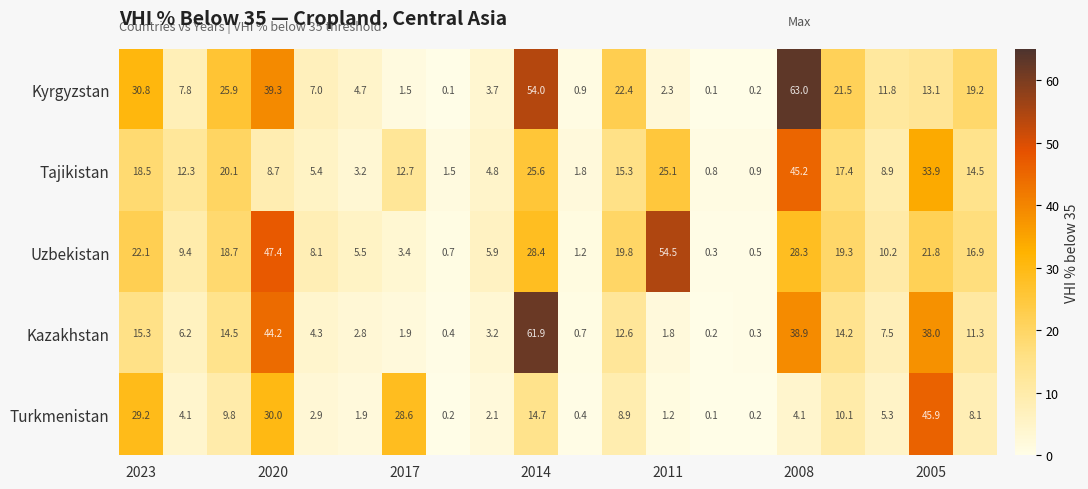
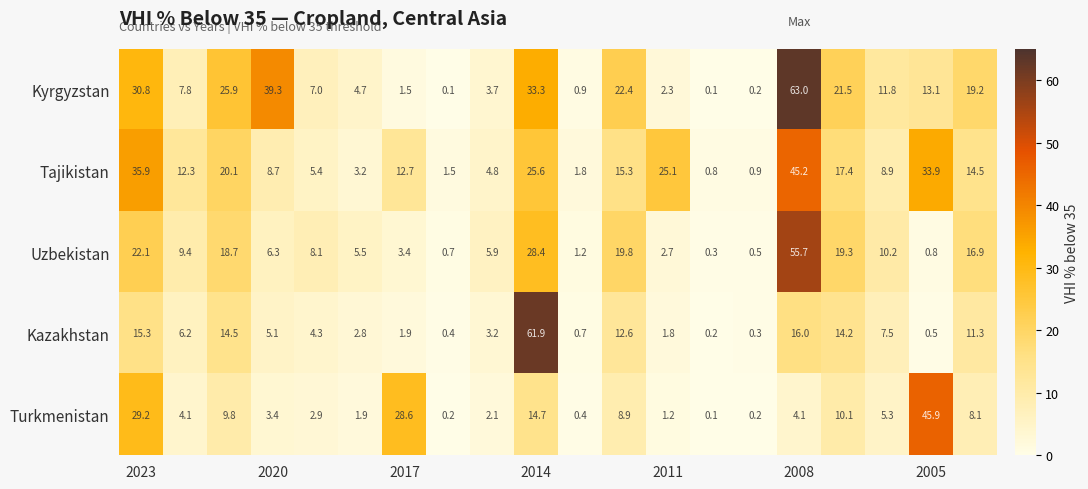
Kyrgyzstan, 2014: 54.0 -> 33.3
Tajikistan, 2023: 18.5 -> 35.9
Uzbekistan, 2020: 47.4 -> 6.3
Uzbekistan, 2011: 54.5 -> 2.7
Uzbekistan, 2008: 28.3 -> 55.7
Uzbekistan, 2005: 21.8 -> 0.8
Kazakhstan, 2020: 44.2 -> 5.1
Kazakhstan, 2008: 38.9 -> 16.0
Kazakhstan, 2005: 38.0 -> 0.5
Turkmenistan, 2020: 30.0 -> 3.4
